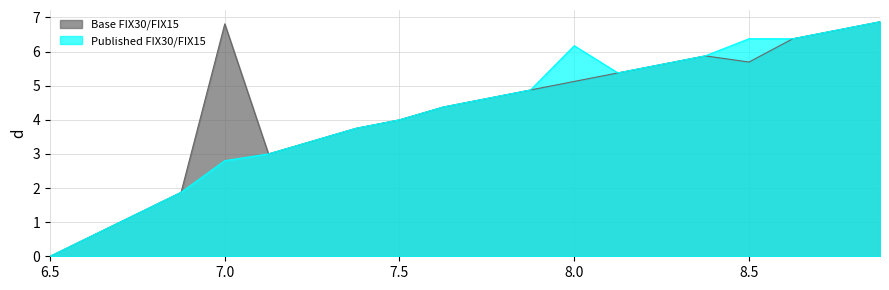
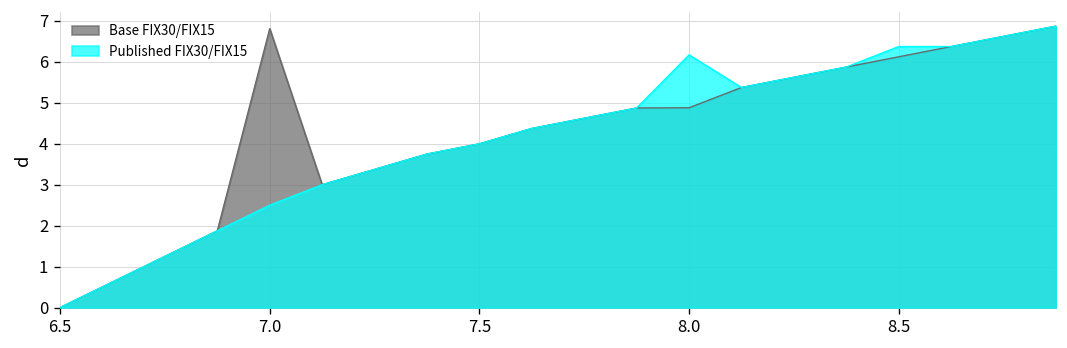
Published FIX30/FIX15, 7.0: 2.8 -> 2.5
Base FIX30/FIX15, 8.0: 5.1 -> 4.9
Base FIX30/FIX15, 8.5: 5.7 -> 6.1
